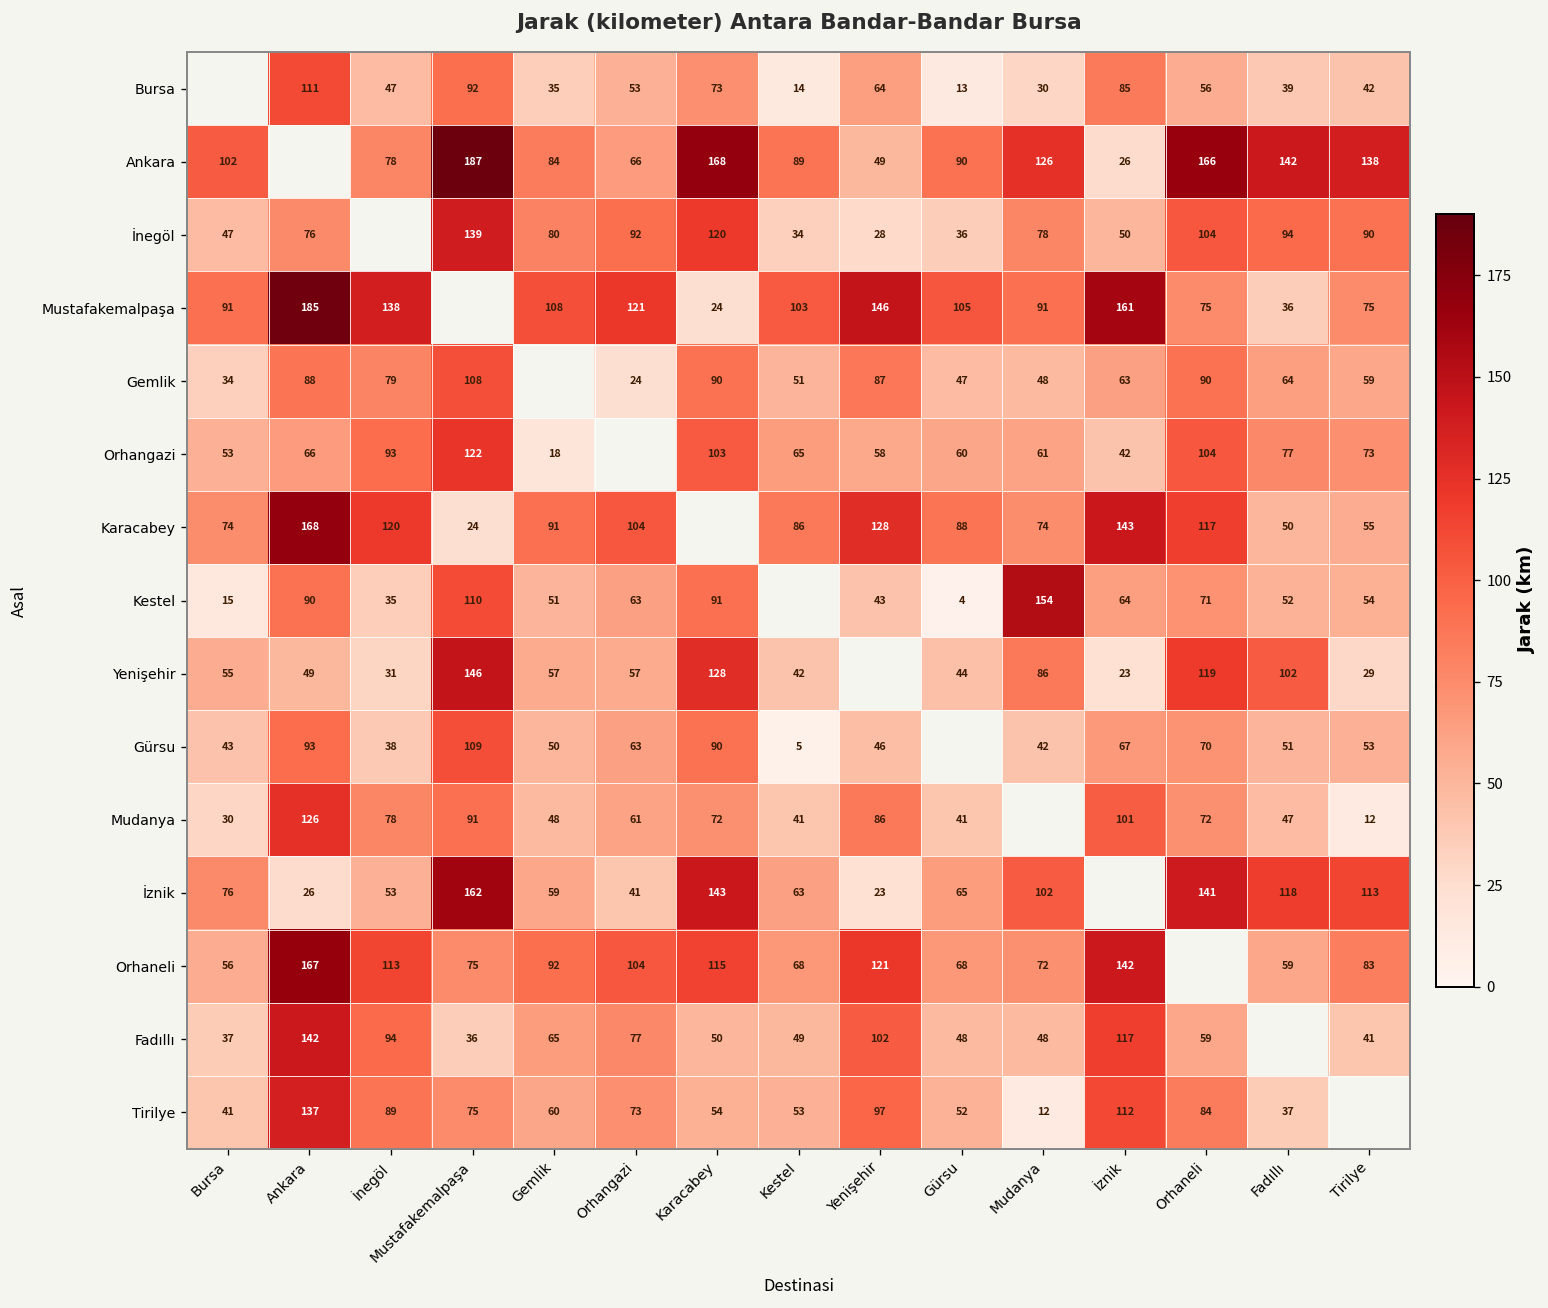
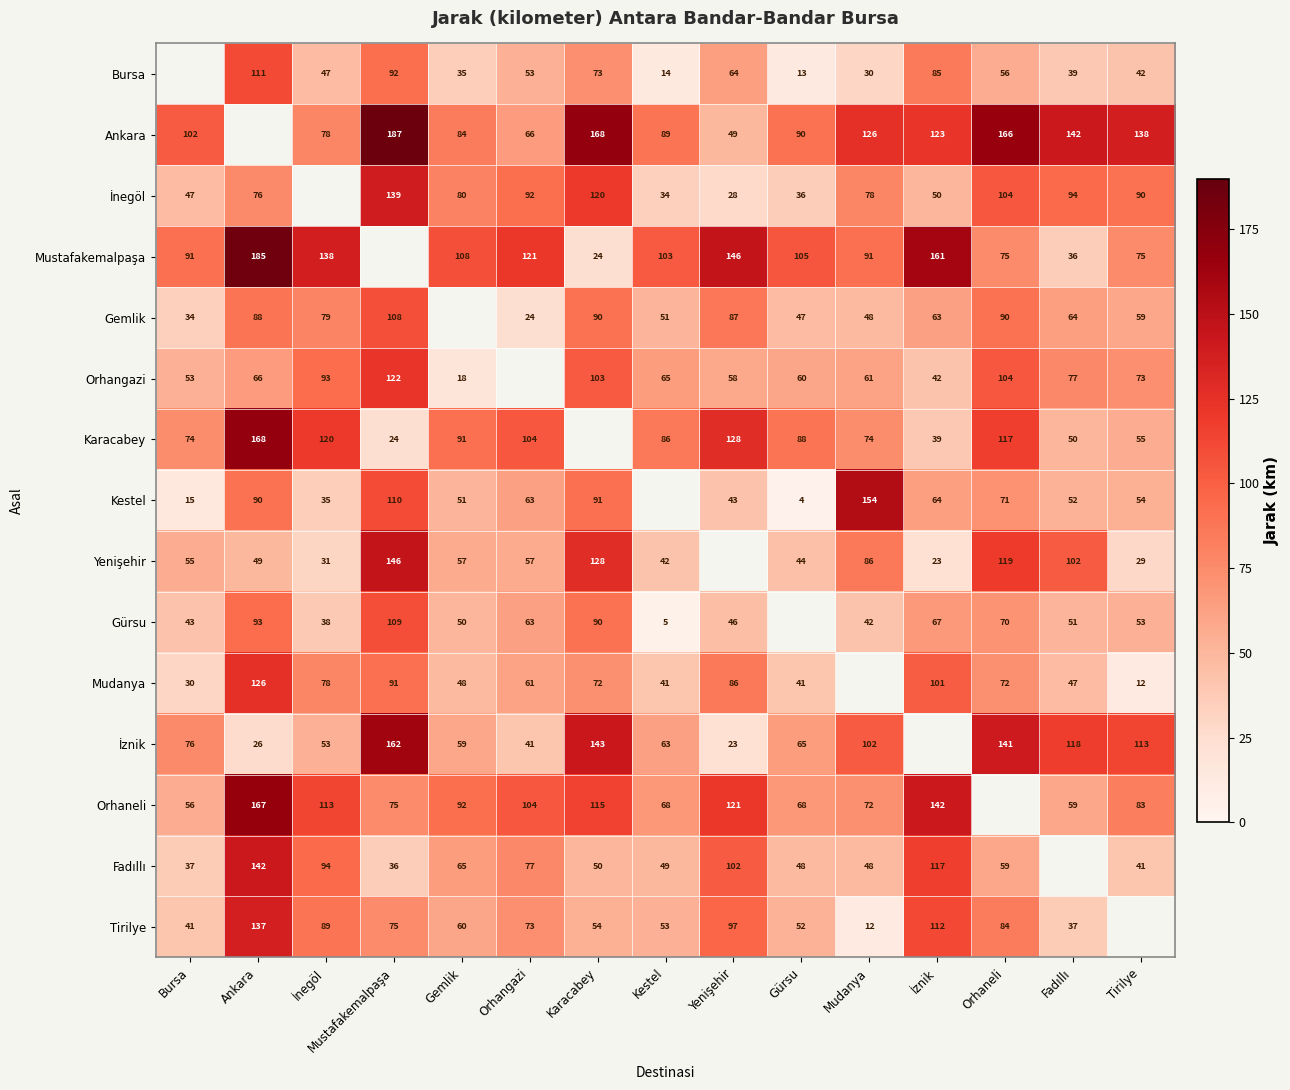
Ankara, İznik: 26 -> 123
Karacabey, İznik: 143 -> 39
